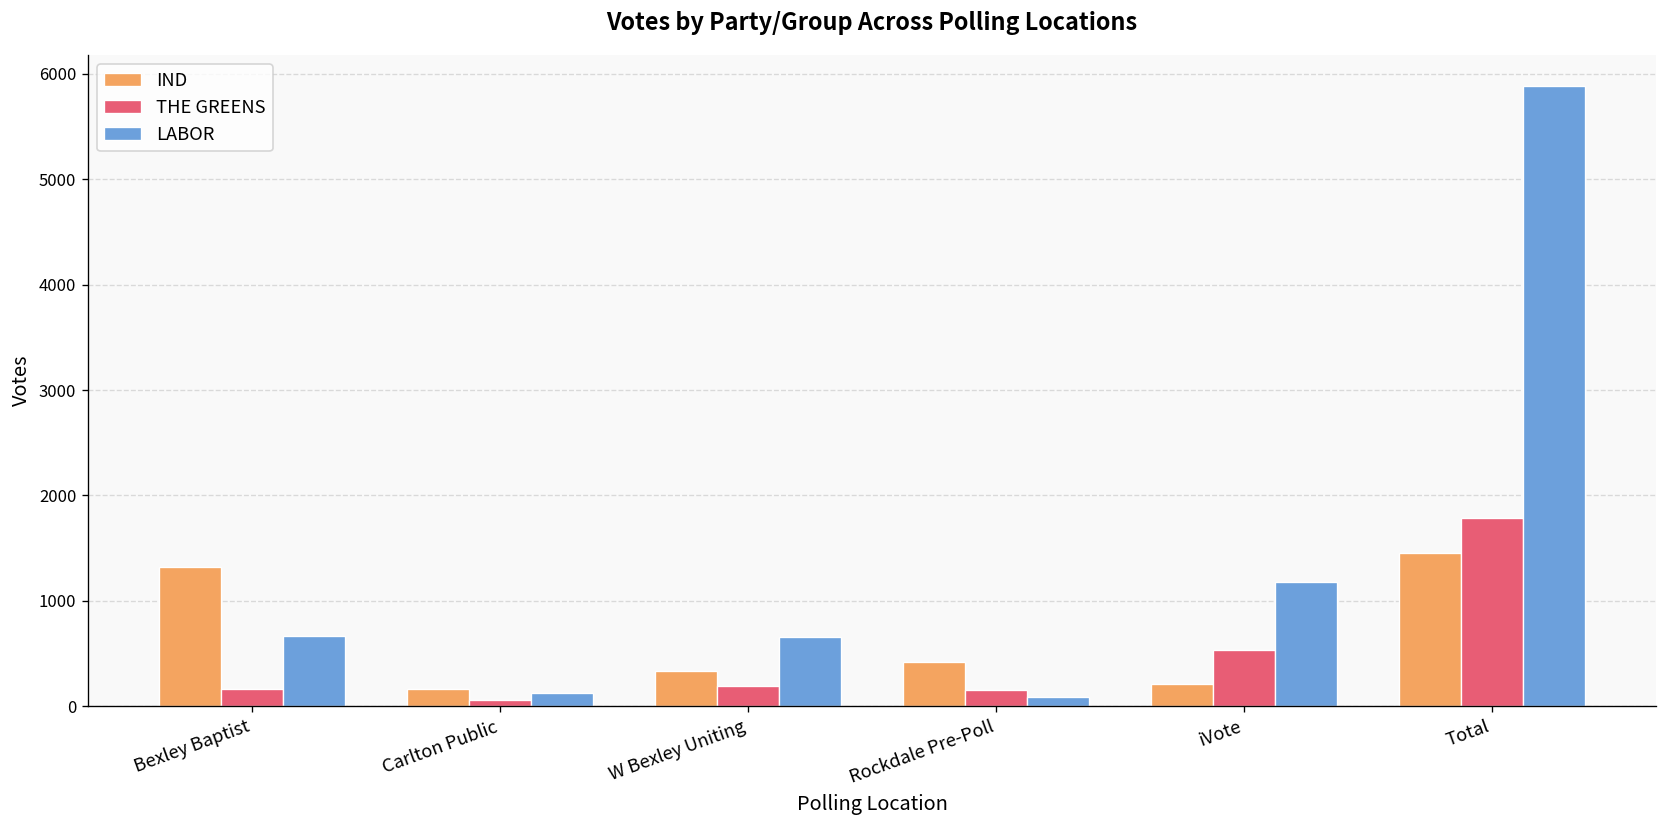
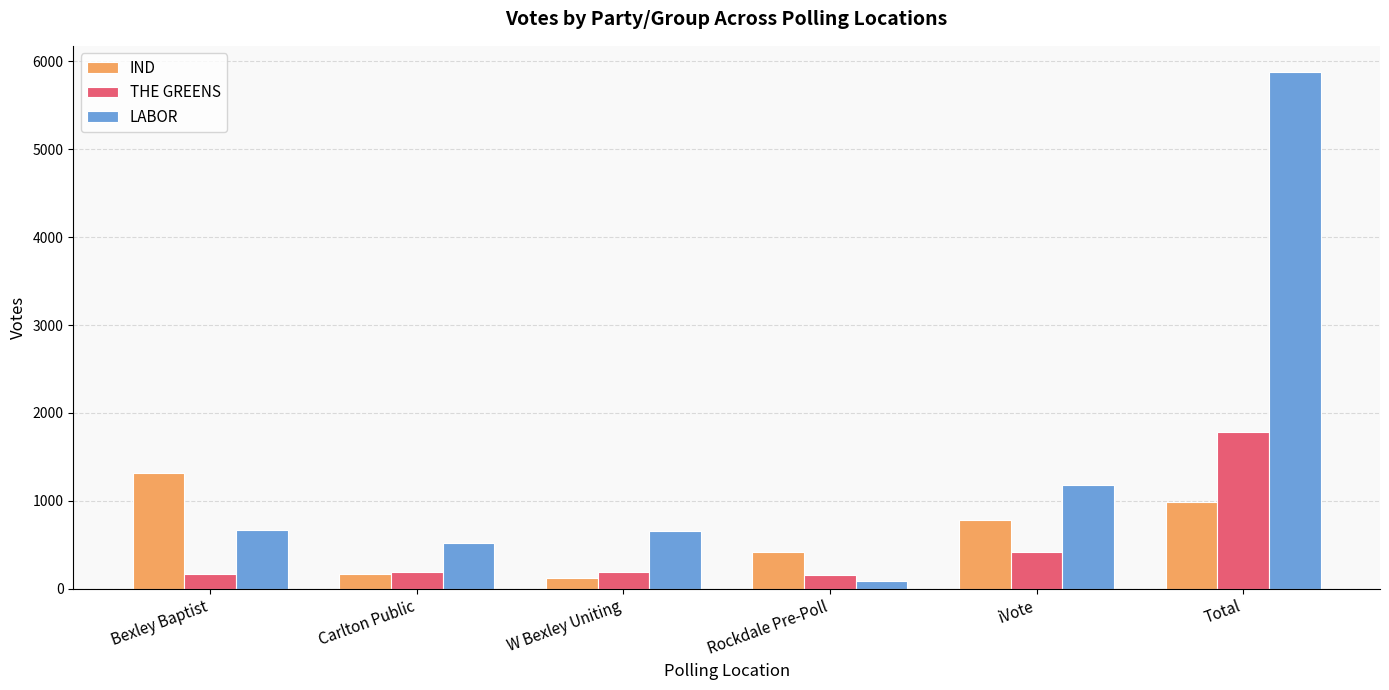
THE GREENS, Carlton Public: 100 -> 200
LABOR, Carlton Public: 100 -> 500
IND, W Bexley Uniting: 300 -> 100
IND, iVote: 200 -> 800
THE GREENS, iVote: 500 -> 400
IND, Total: 1500 -> 1000
